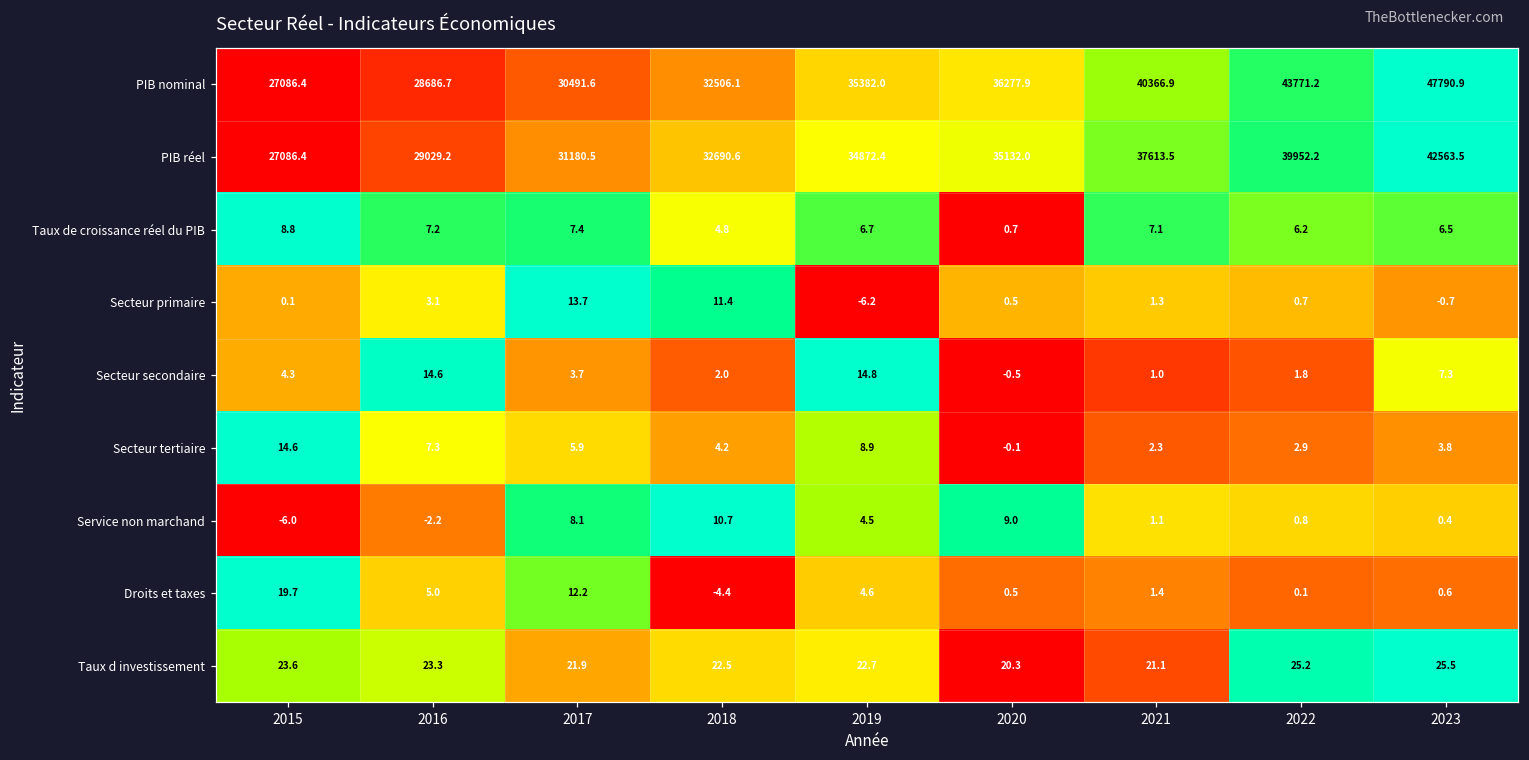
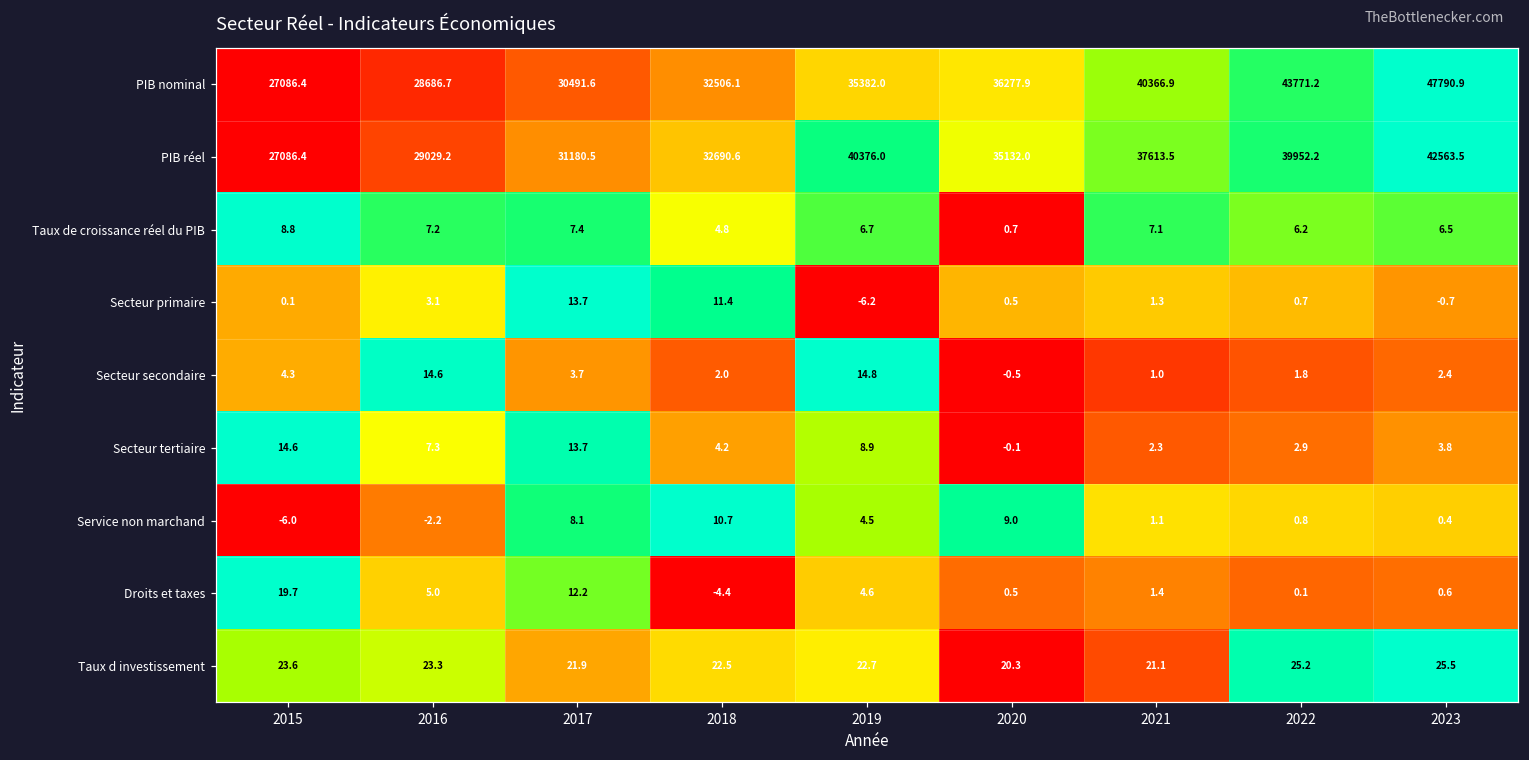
PIB réel, 2019: 34872.4 -> 40376.0
Secteur secondaire, 2023: 7.3 -> 2.4
Secteur tertiaire, 2017: 5.9 -> 13.7
